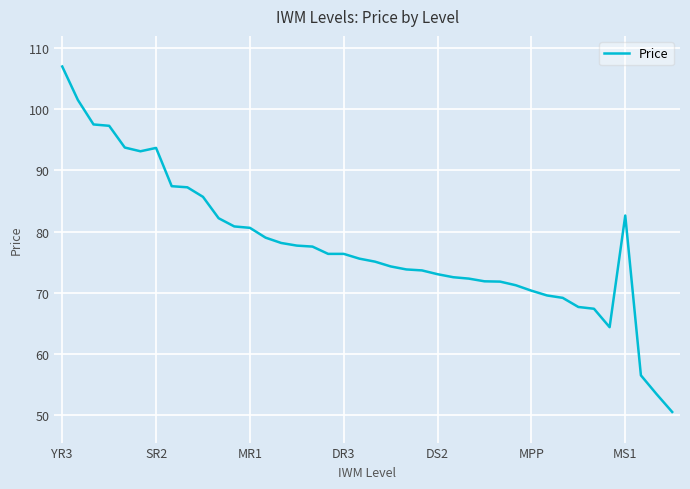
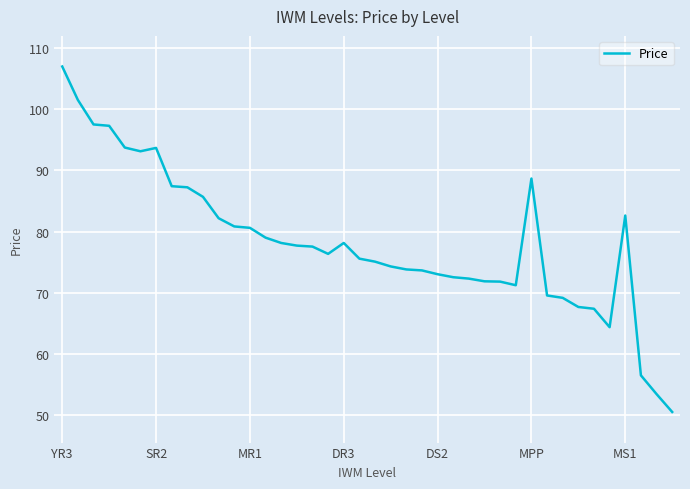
DR3: 76 -> 78
MPP: 70 -> 89
